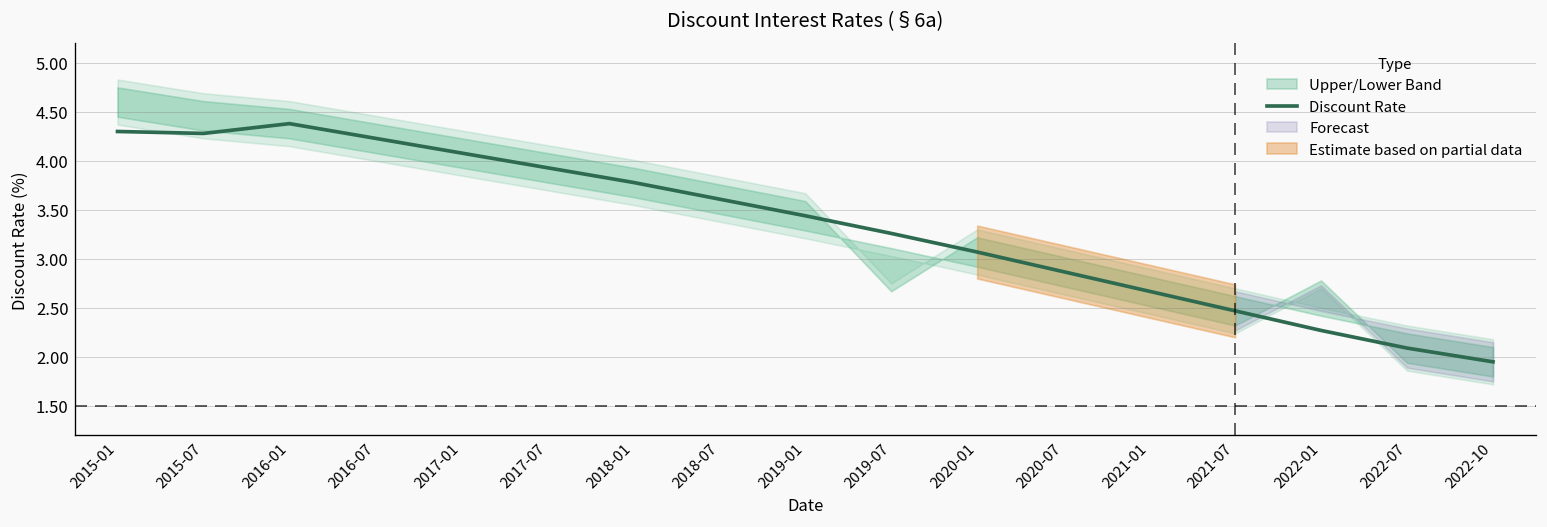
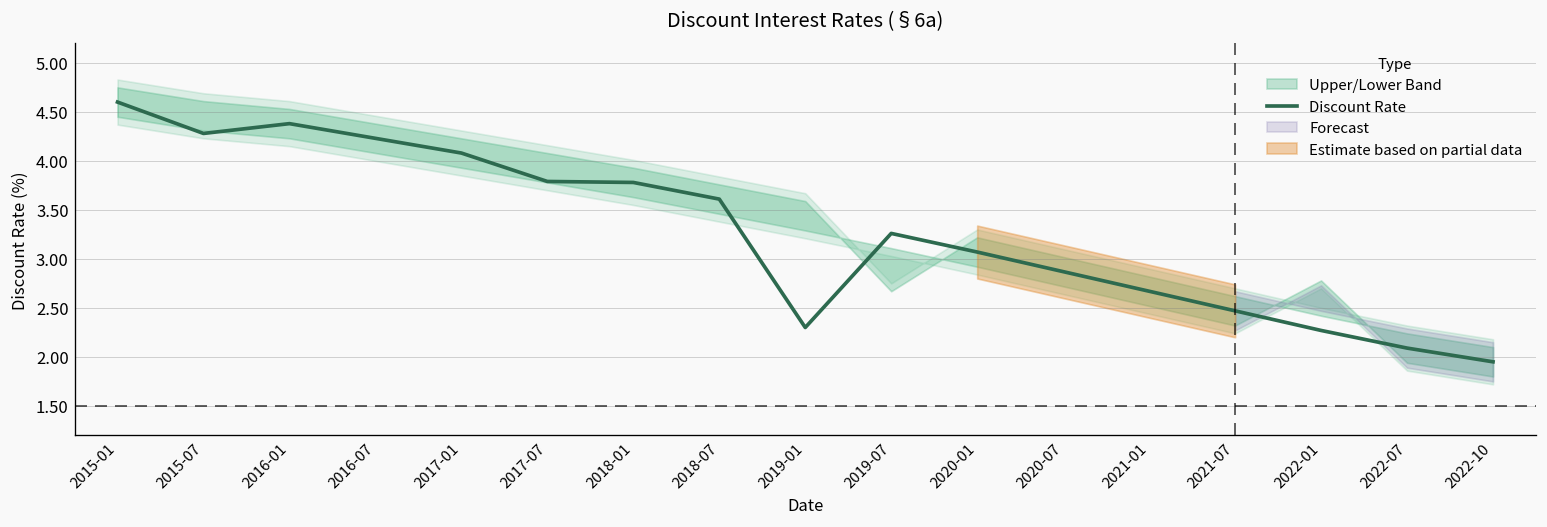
Discount Rate, 2015-01: 4.3 -> 4.6
Discount Rate, 2017-07: 3.9 -> 3.8
Discount Rate, 2019-01: 3.4 -> 2.3
